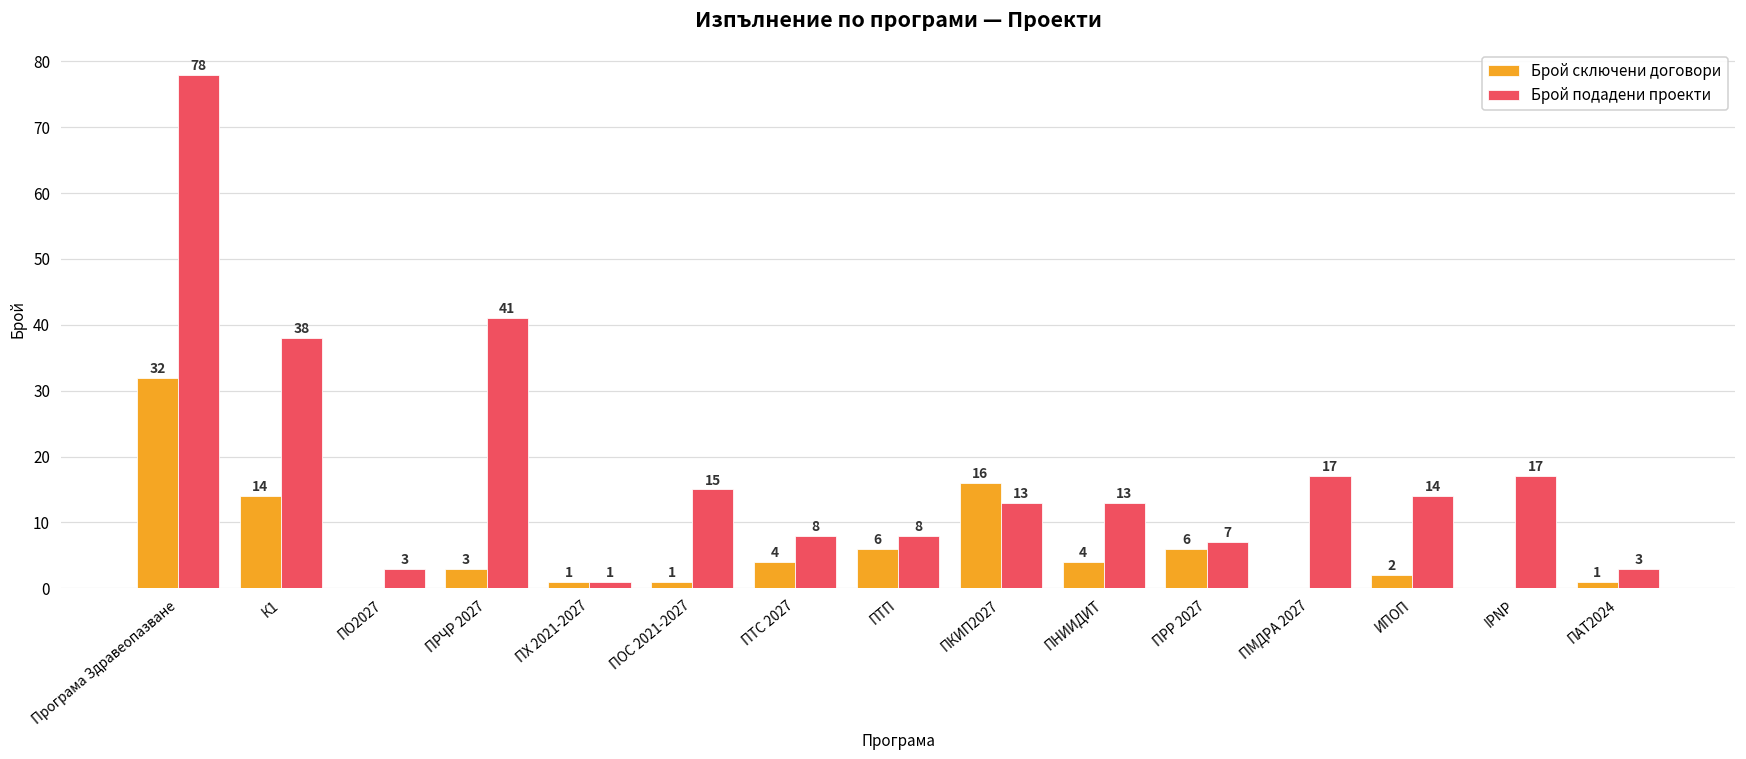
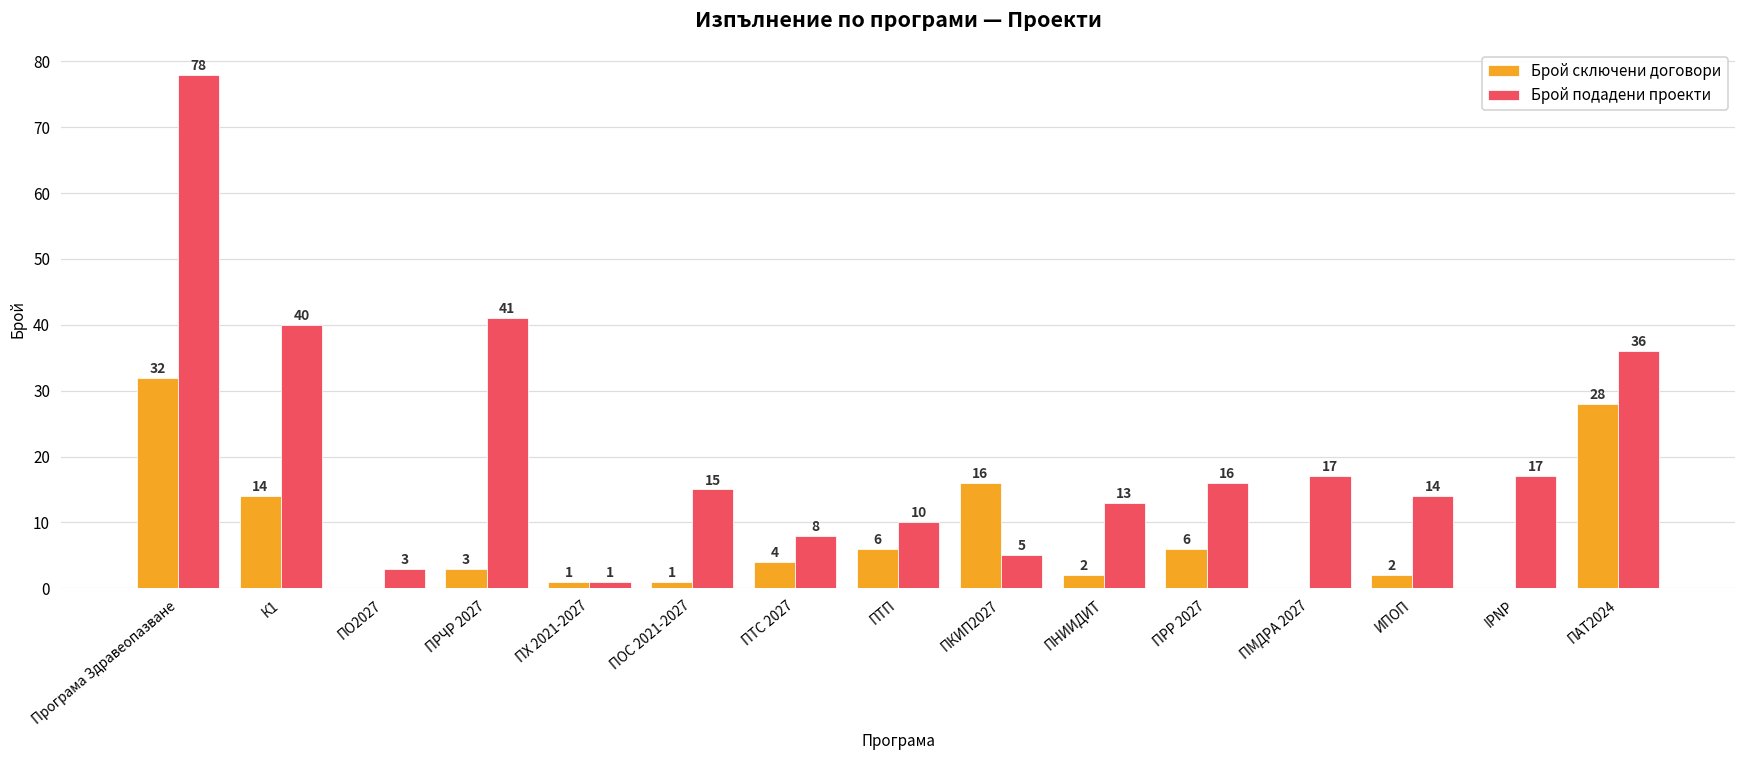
Брой подадени проекти, К1: 38 -> 40
Брой подадени проекти, ПТП: 8 -> 10
Брой подадени проекти, ПКИП2027: 13 -> 5
Брой сключени договори, ПНИИДИТ: 4 -> 2
Брой подадени проекти, ПРР 2027: 7 -> 16
Брой сключени договори, ПАТ2024: 1 -> 28
Брой подадени проекти, ПАТ2024: 3 -> 36
